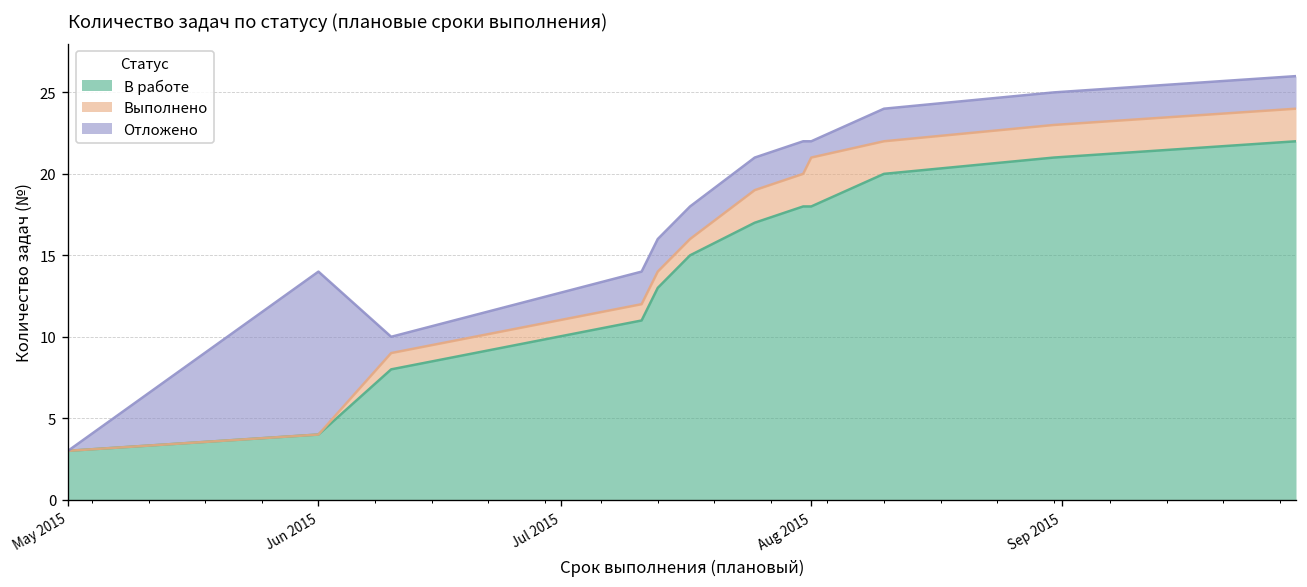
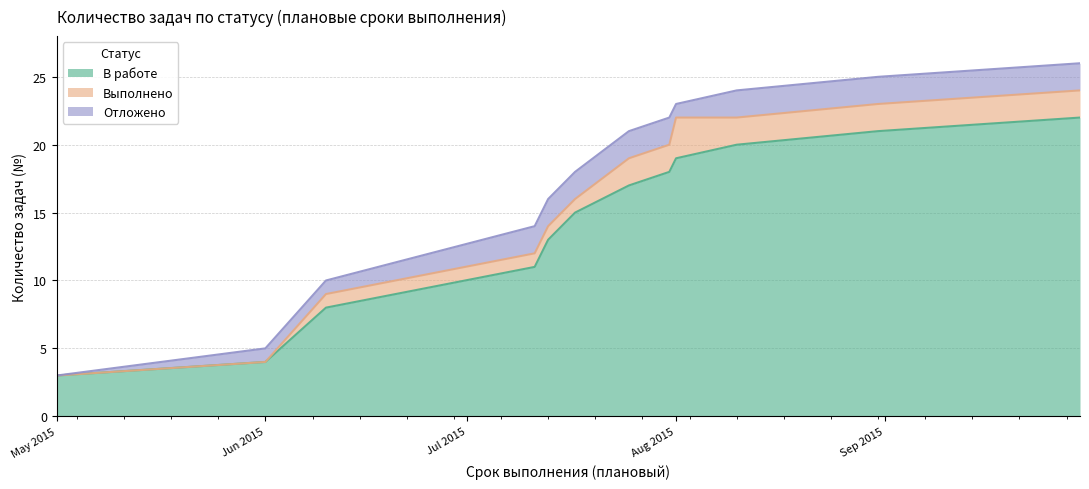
Отложено, Jun 2015: 10 -> 1
В работе, Aug 2015: 18 -> 19
